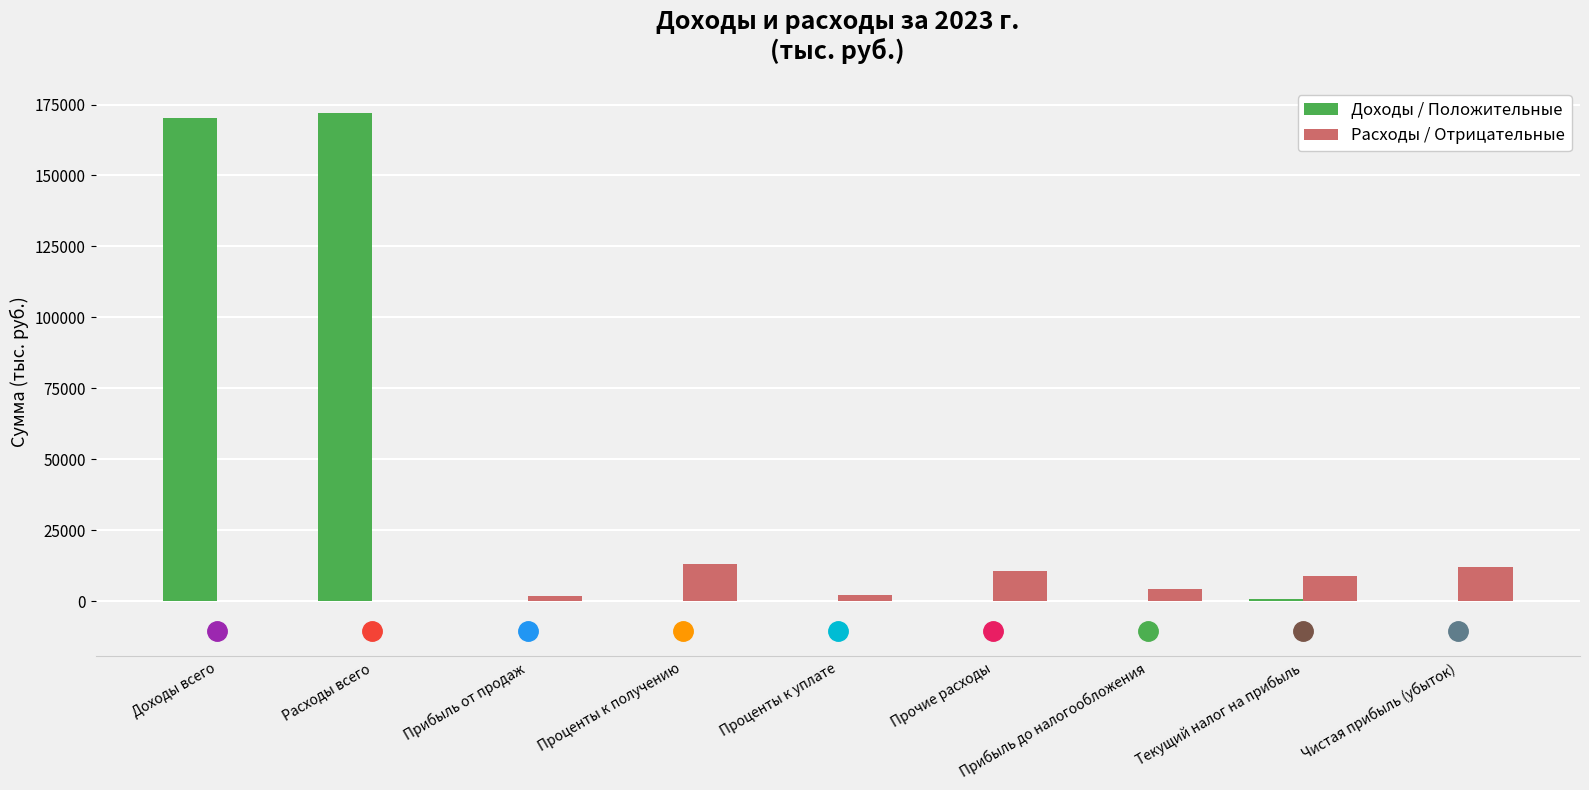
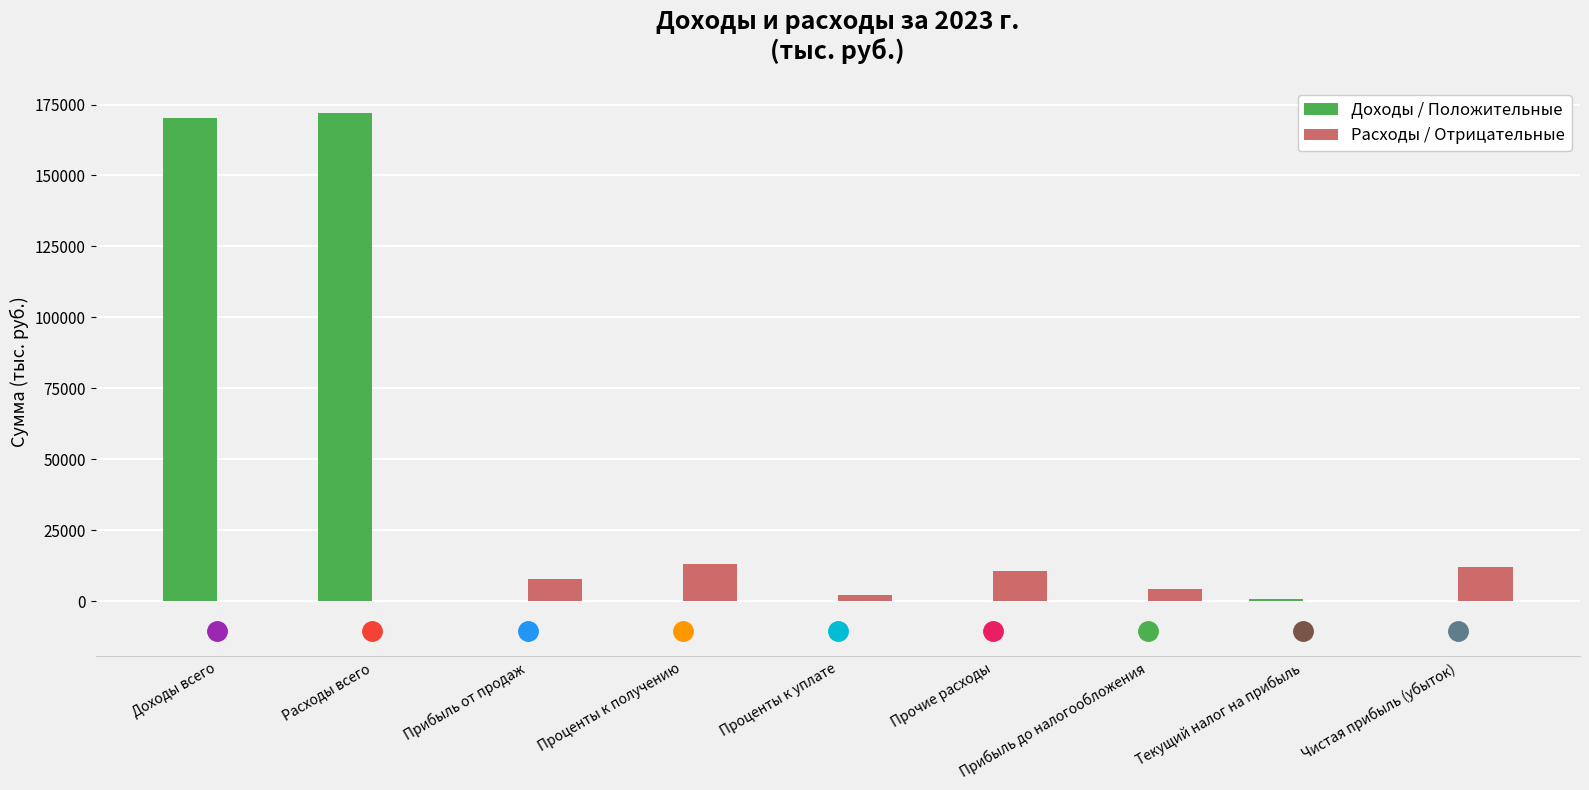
Расходы / Отрицательные, Прибыль от продаж: 2000 -> 8000
Расходы / Отрицательные, Текущий налог на прибыль: 9000 -> 0
